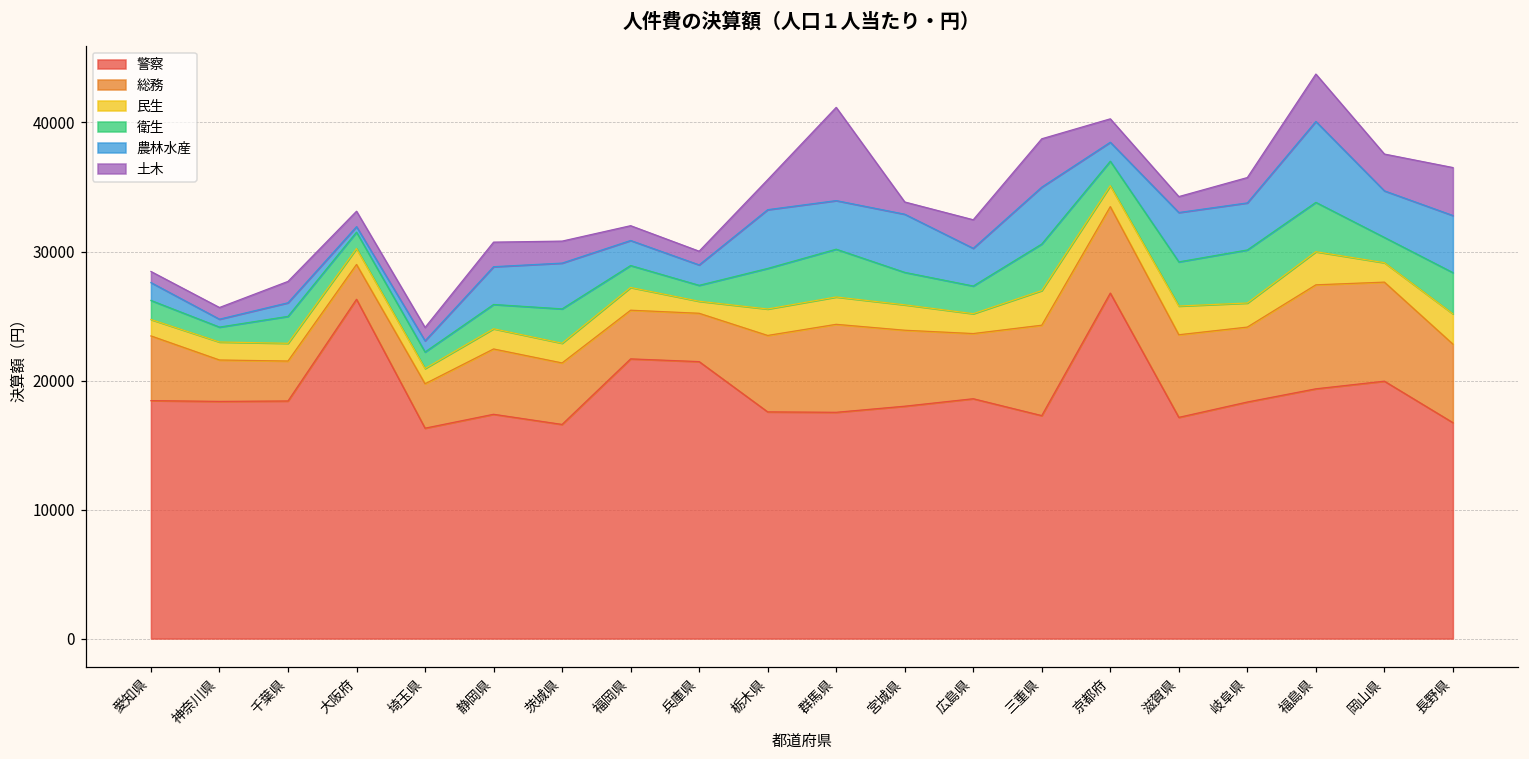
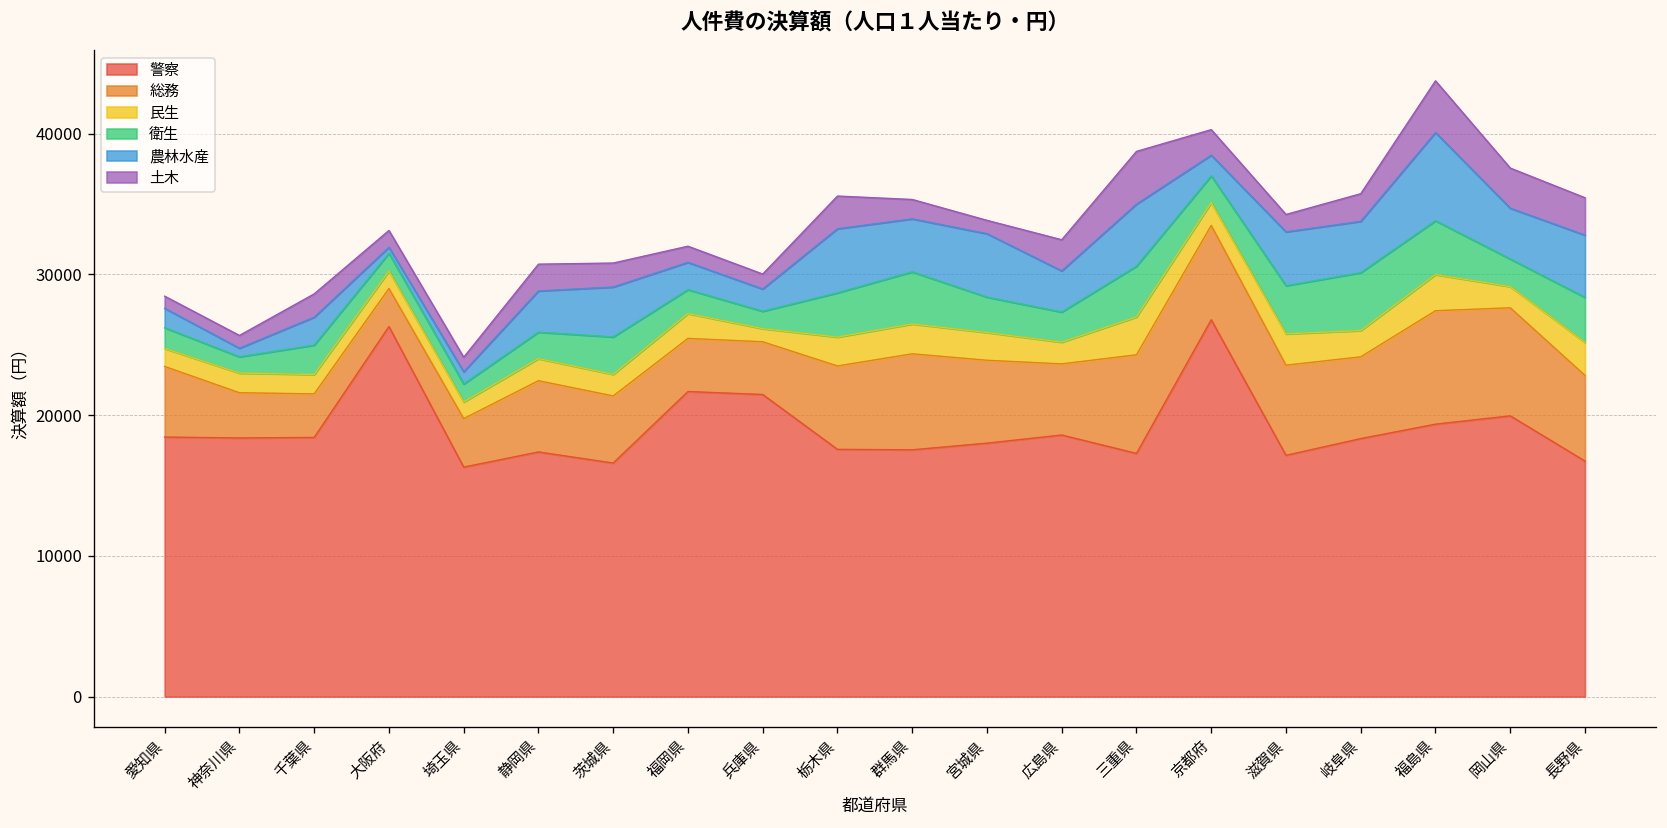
農林水産, 千葉県: 1100 -> 2000
土木, 群馬県: 7200 -> 1400
土木, 長野県: 3700 -> 2700
